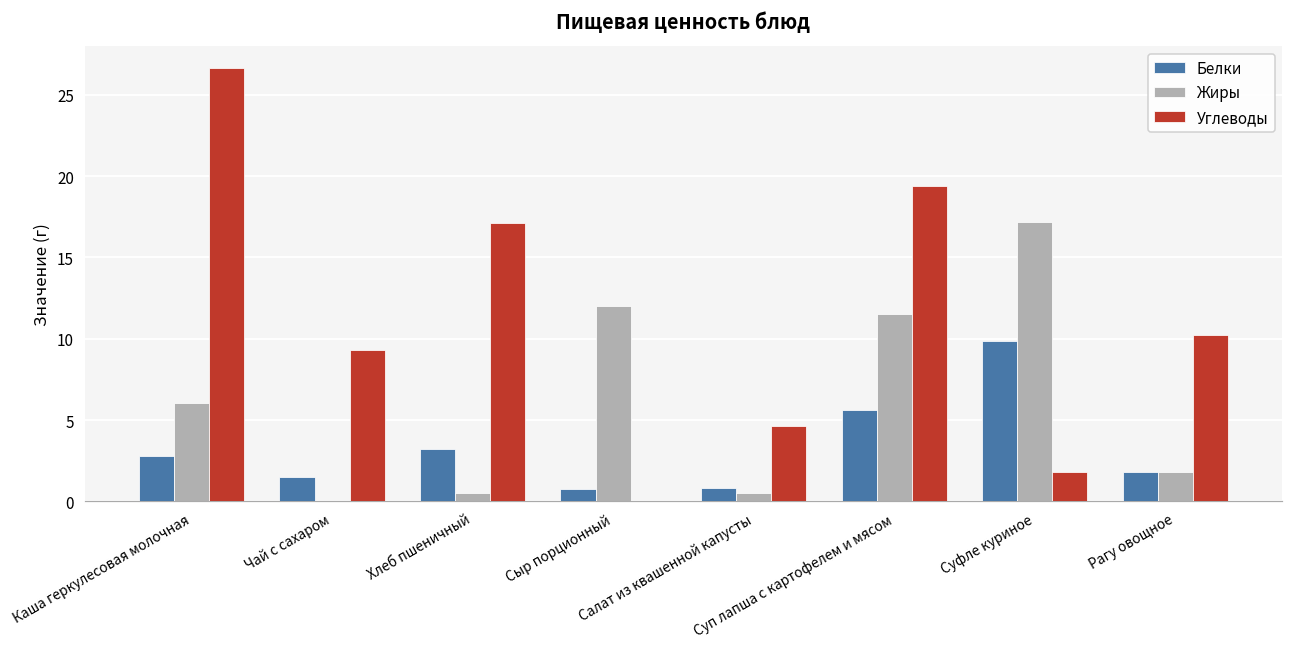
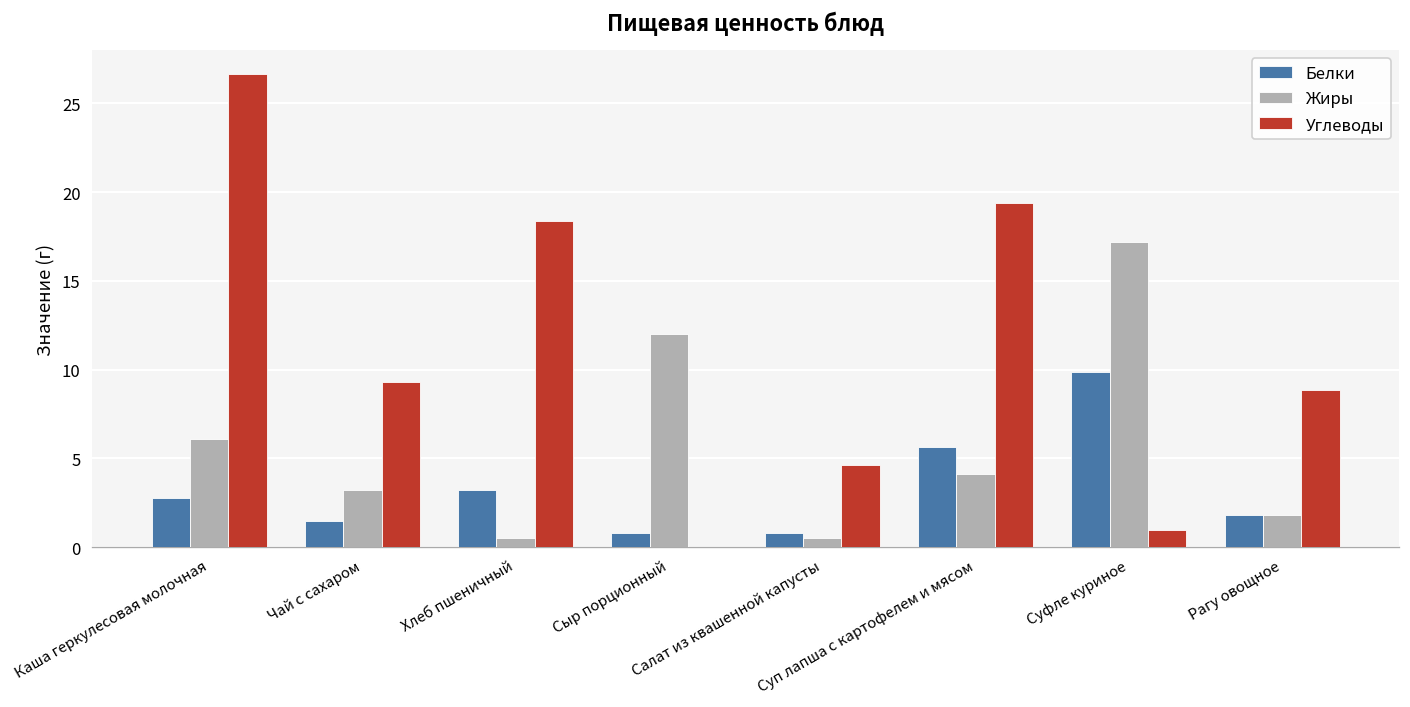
Жиры, Чай с сахаром: 0.0 -> 3.2
Углеводы, Хлеб пшеничный: 17.1 -> 18.4
Жиры, Суп лапша с картофелем и мясом: 11.5 -> 4.1
Углеводы, Суфле куриное: 1.8 -> 1.0
Углеводы, Рагу овощное: 10.3 -> 8.8
